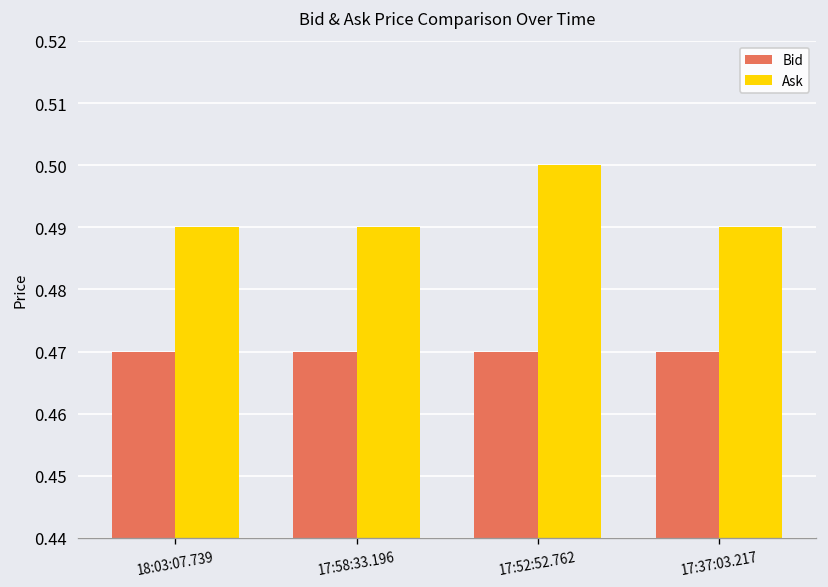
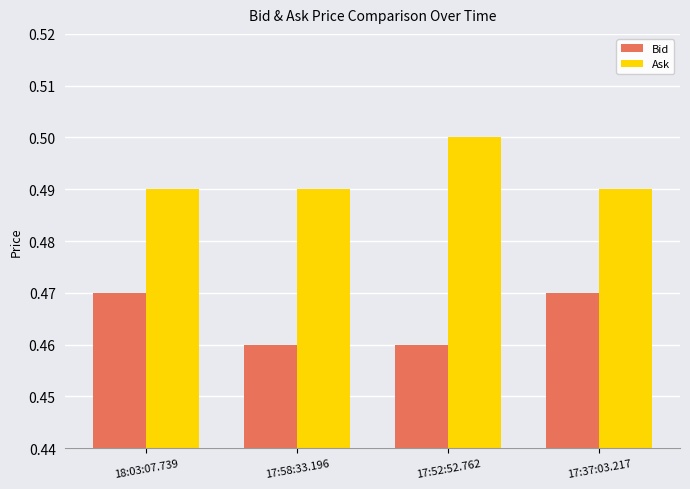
Bid, 17:58:33.196: 0.47 -> 0.46
Bid, 17:52:52.762: 0.47 -> 0.46
